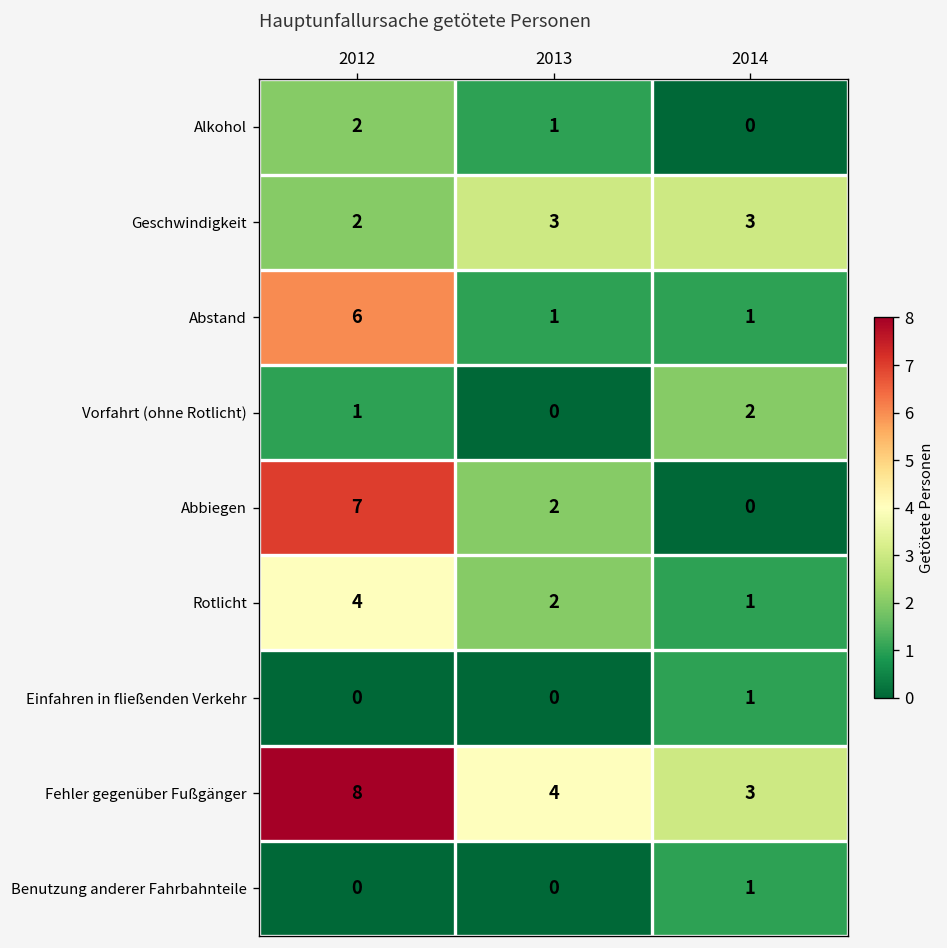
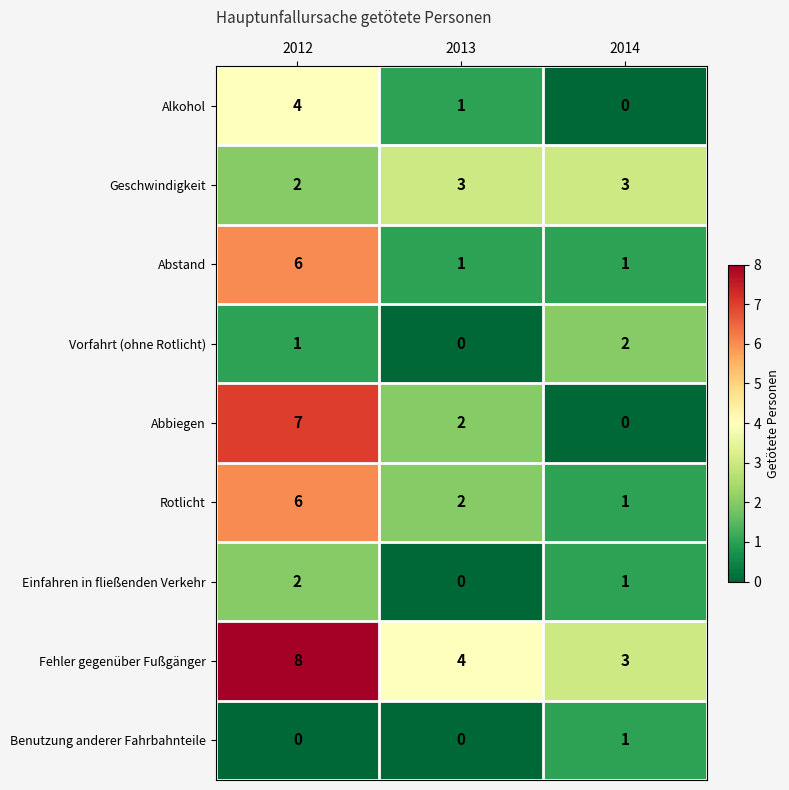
Alkohol, 2012: 2 -> 4
Rotlicht, 2012: 4 -> 6
Einfahren in fließenden Verkehr, 2012: 0 -> 2
